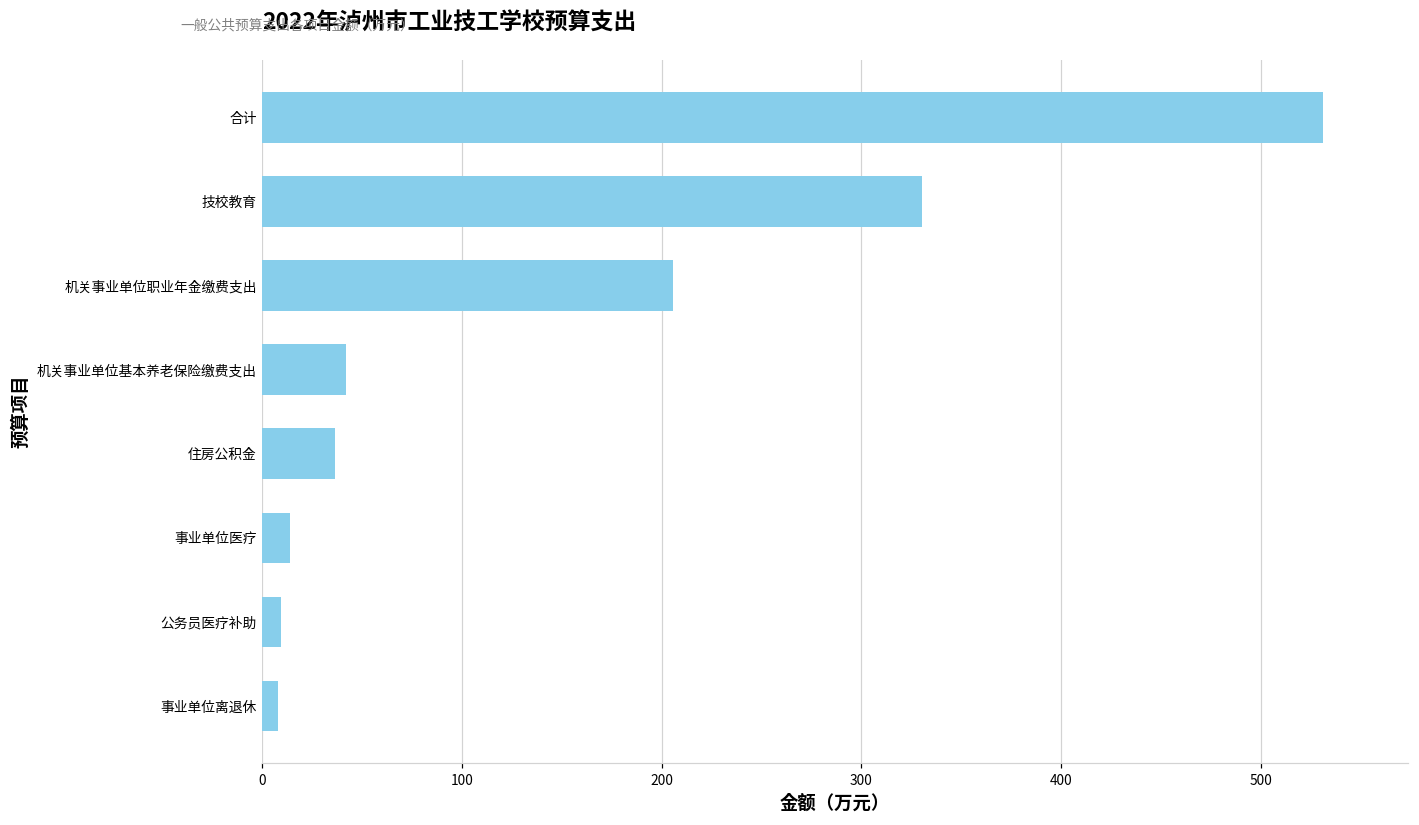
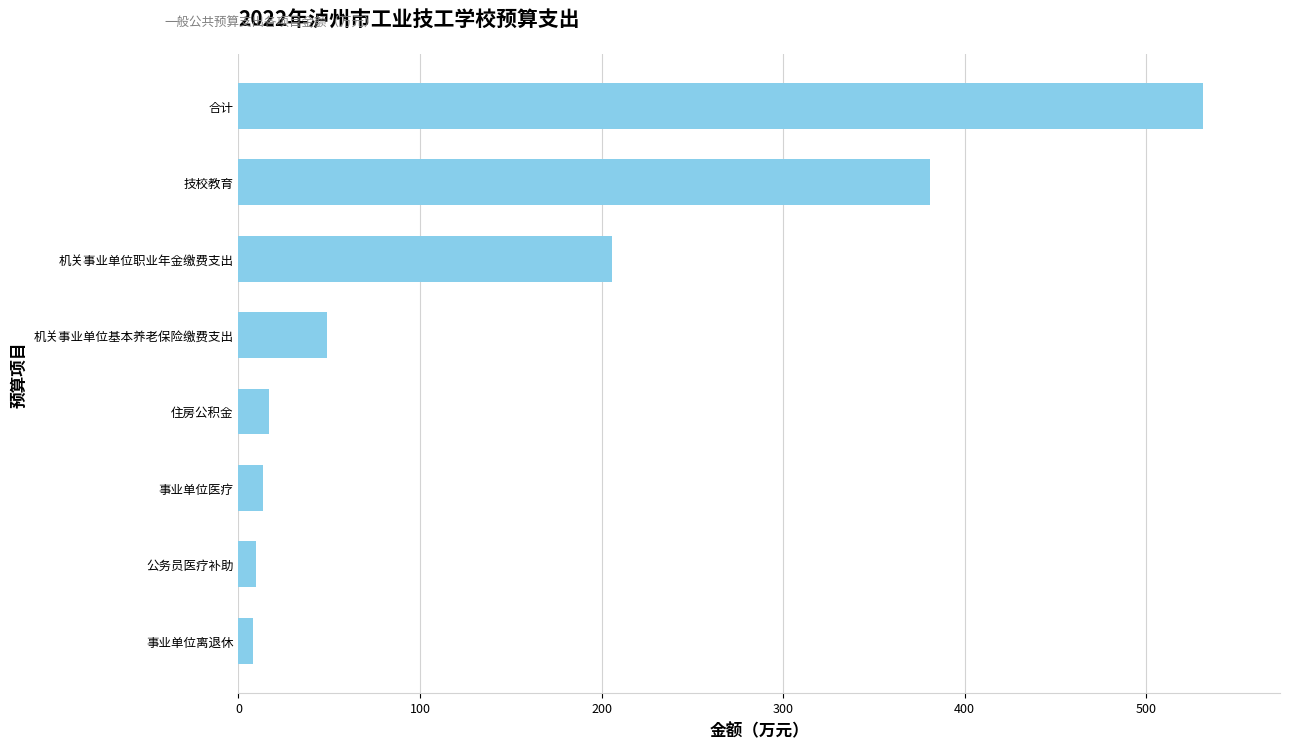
技校教育: 330 -> 381
机关事业单位基本养老保险缴费支出: 42 -> 49
住房公积金: 37 -> 17
